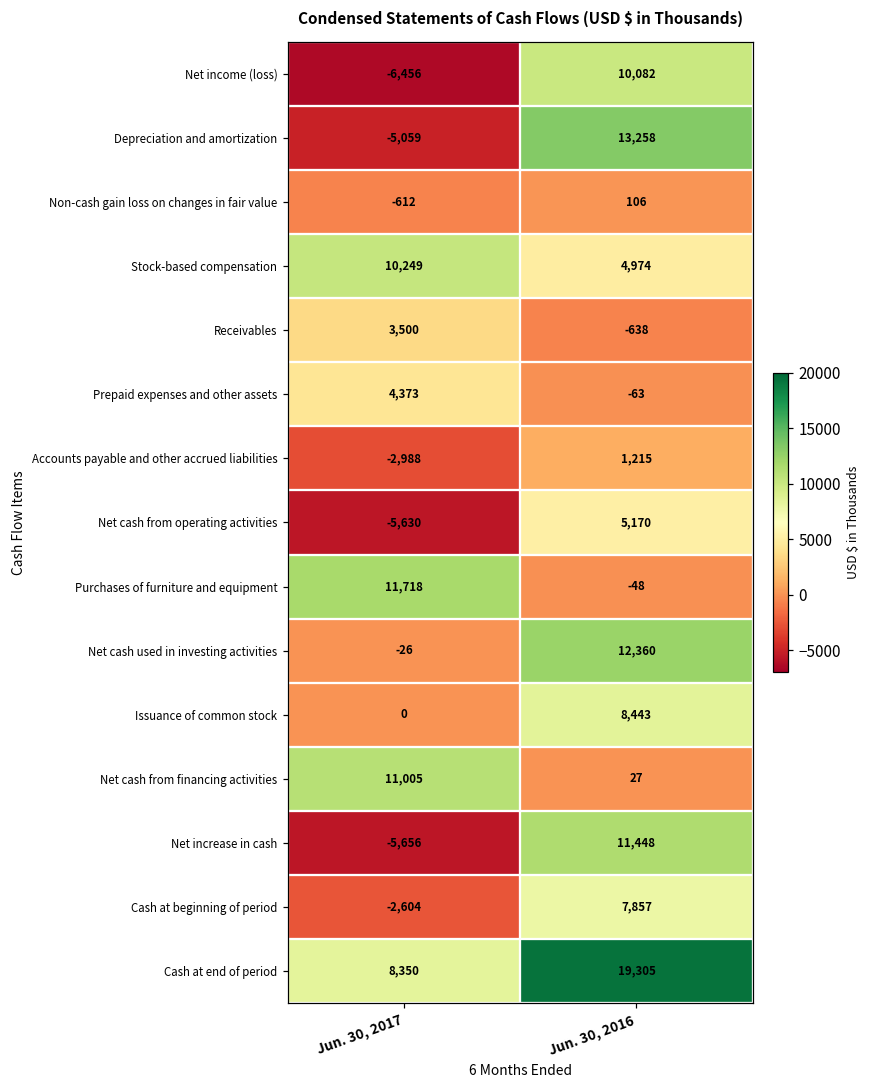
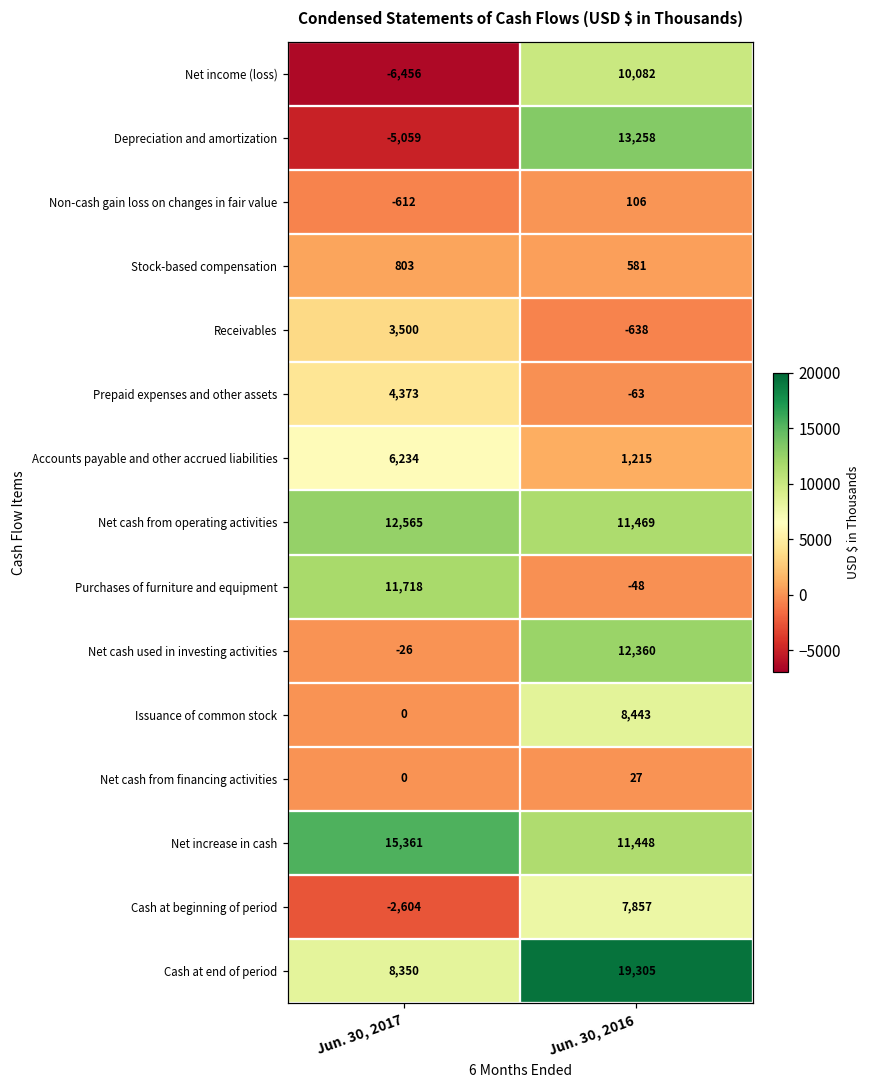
Stock-based compensation, Jun. 30, 2017: 10,249 -> 803
Stock-based compensation, Jun. 30, 2016: 4,974 -> 581
Accounts payable and other accrued liabilities, Jun. 30, 2017: -2,988 -> 6,234
Net cash from operating activities, Jun. 30, 2017: -5,630 -> 12,565
Net cash from operating activities, Jun. 30, 2016: 5,170 -> 11,469
Net cash from financing activities, Jun. 30, 2017: 11,005 -> 0
Net increase in cash, Jun. 30, 2017: -5,656 -> 15,361
